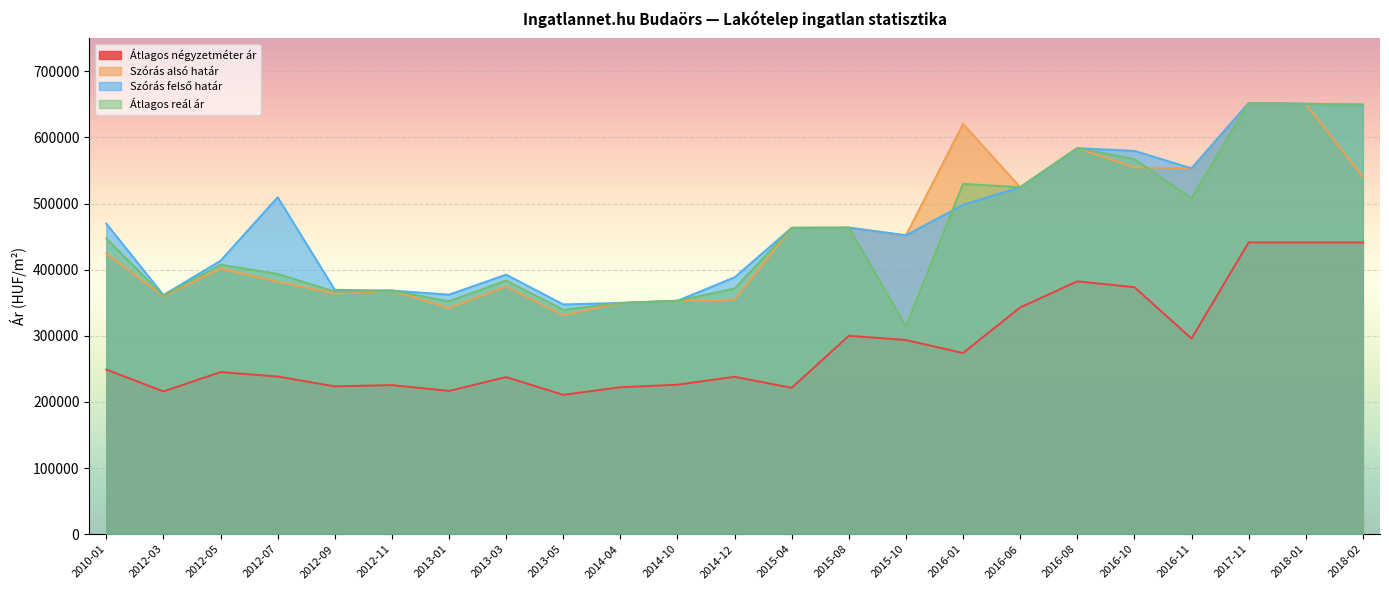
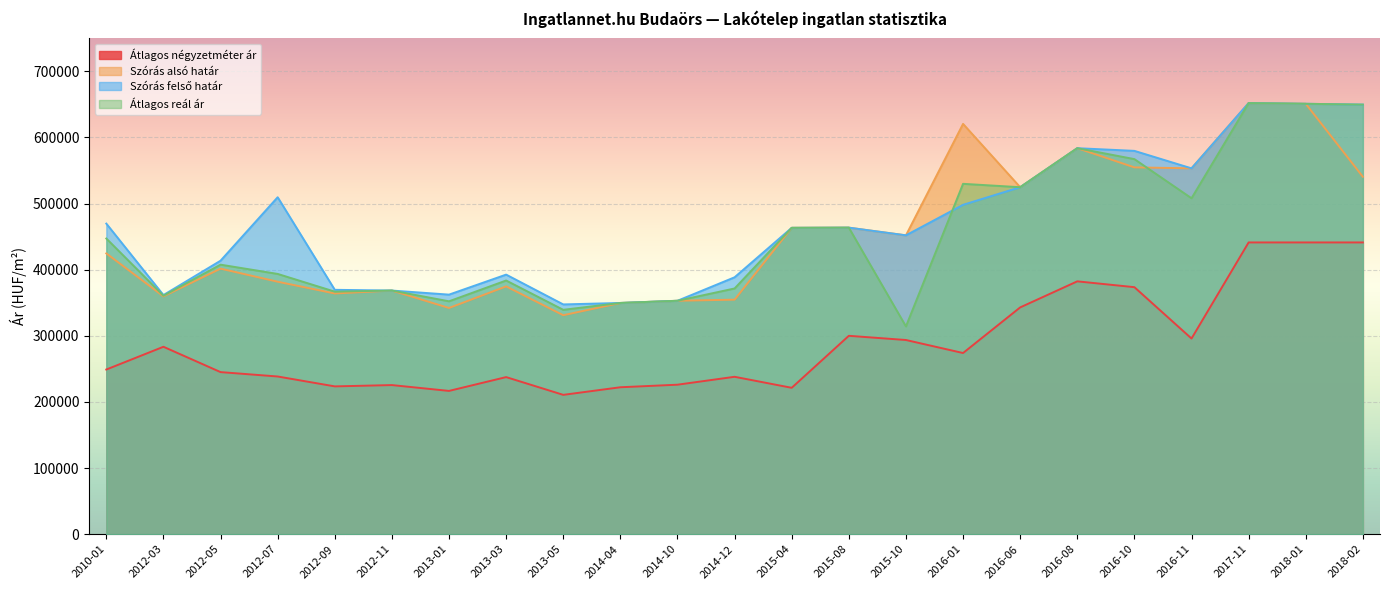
Átlagos négyzetméter ár, 2012-03: 220000 -> 280000
